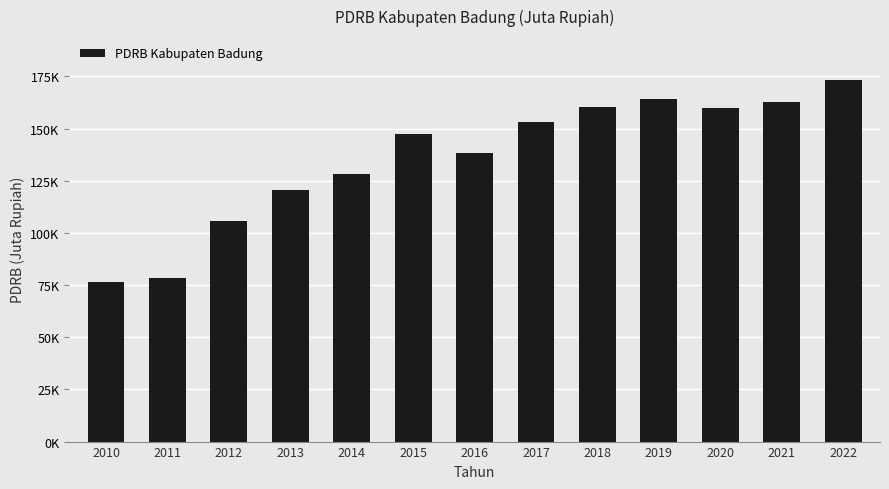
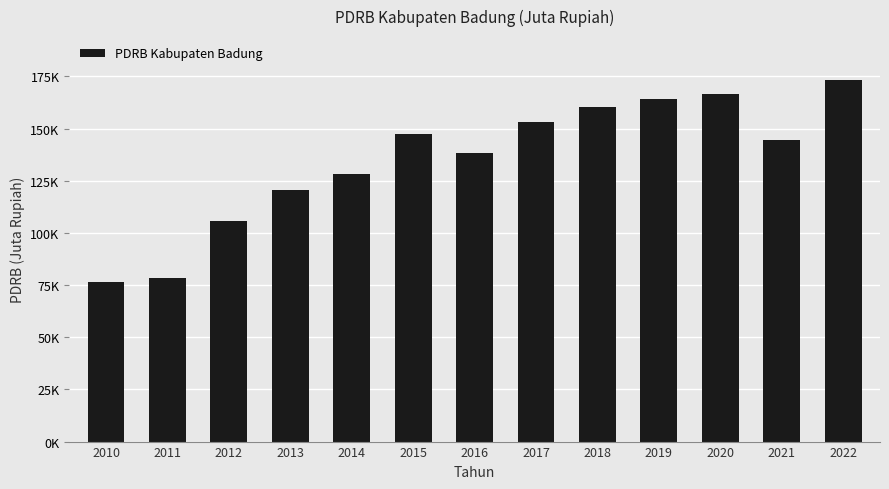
2020: 160000 -> 167000
2021: 163000 -> 144000
